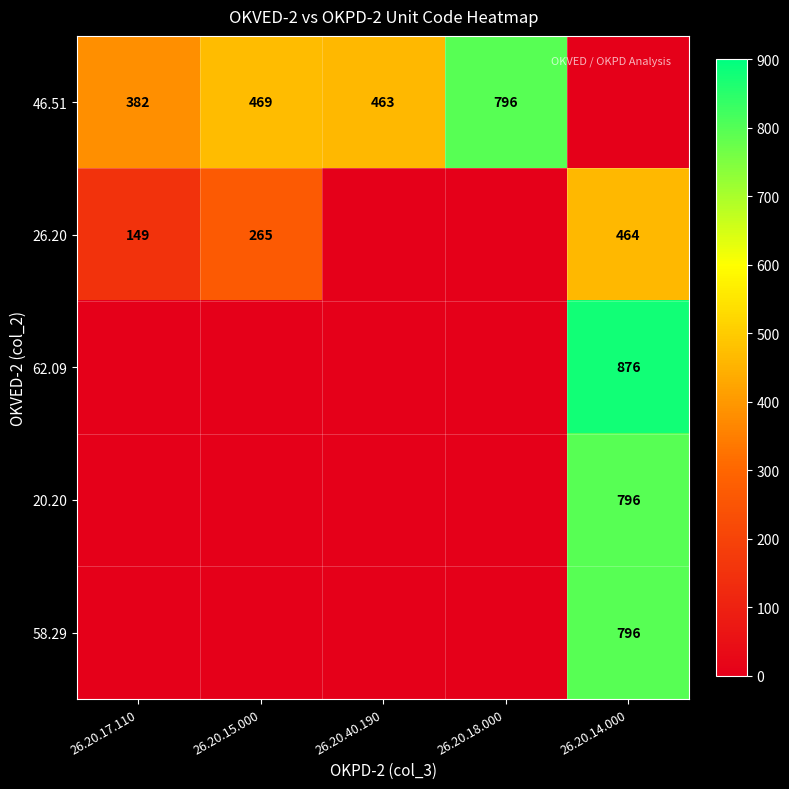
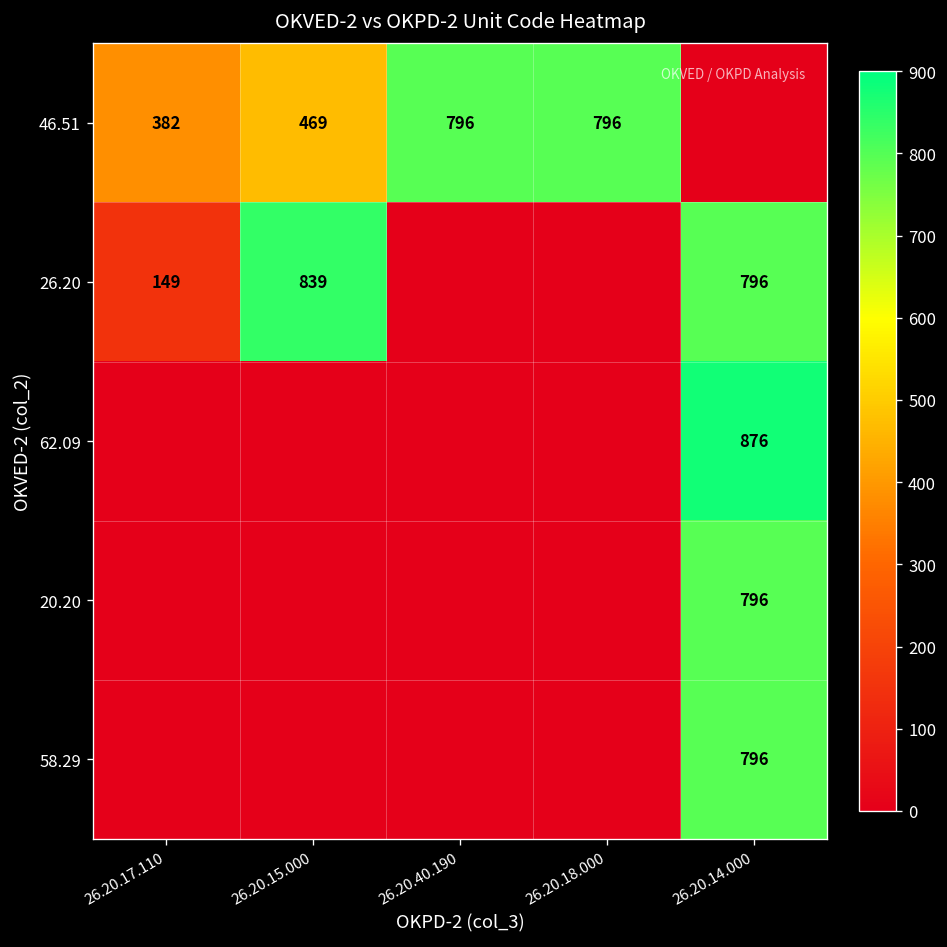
46.51, 26.20.40.190: 463 -> 796
26.20, 26.20.15.000: 265 -> 839
26.20, 26.20.14.000: 464 -> 796
